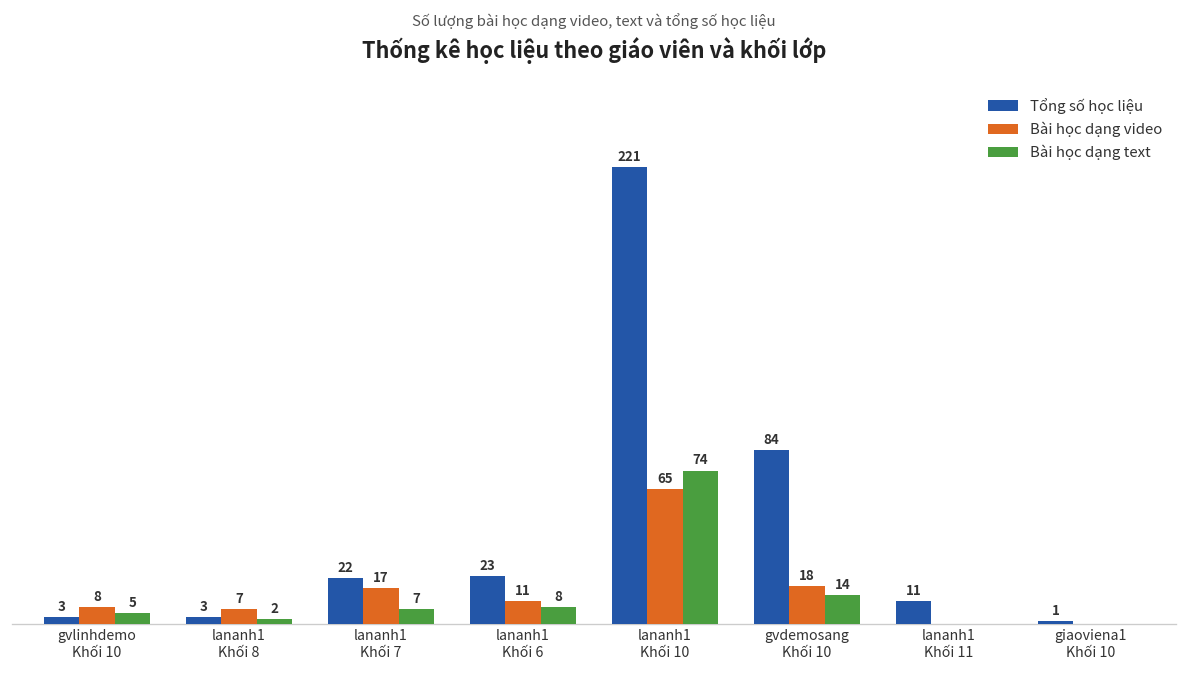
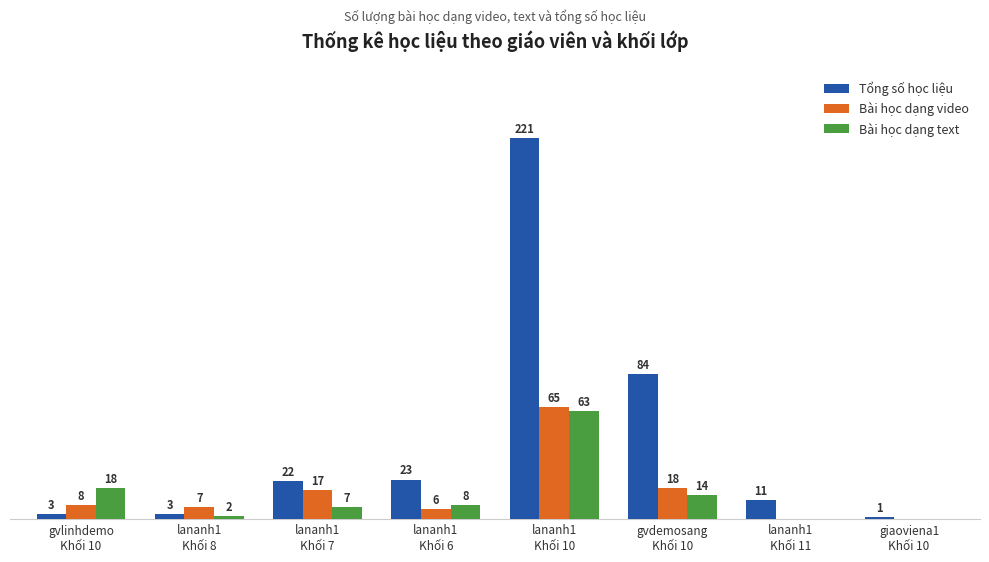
Bài học dạng text, gvlinhdemo Khối 10: 5 -> 18
Bài học dạng video, lananh1 Khối 6: 11 -> 6
Bài học dạng text, lananh1 Khối 10: 74 -> 63
